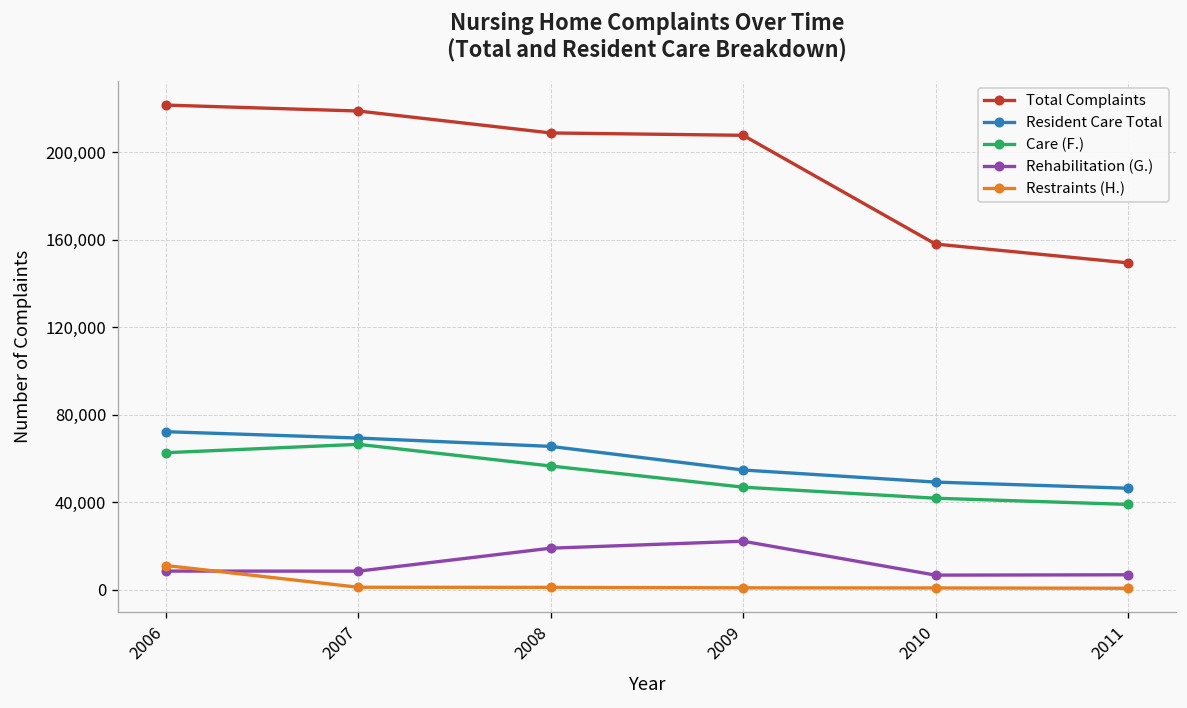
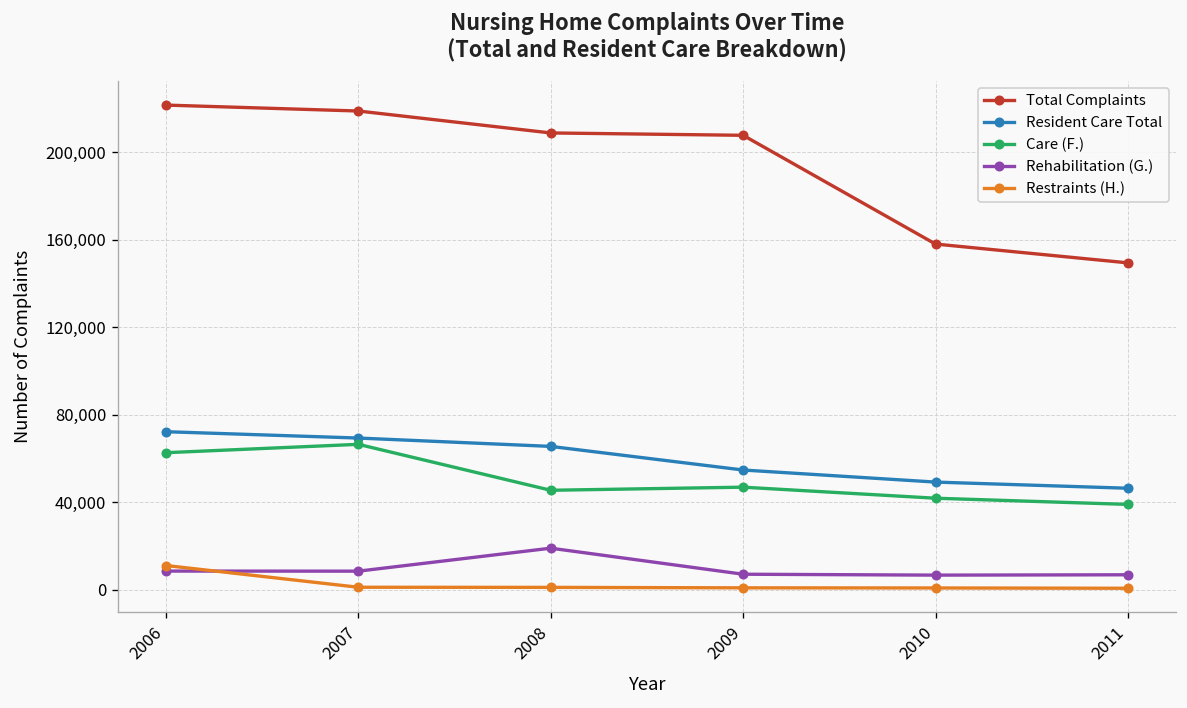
Care (F.), 2008: 57,000 -> 45,000
Rehabilitation (G.), 2009: 22,000 -> 7,000
